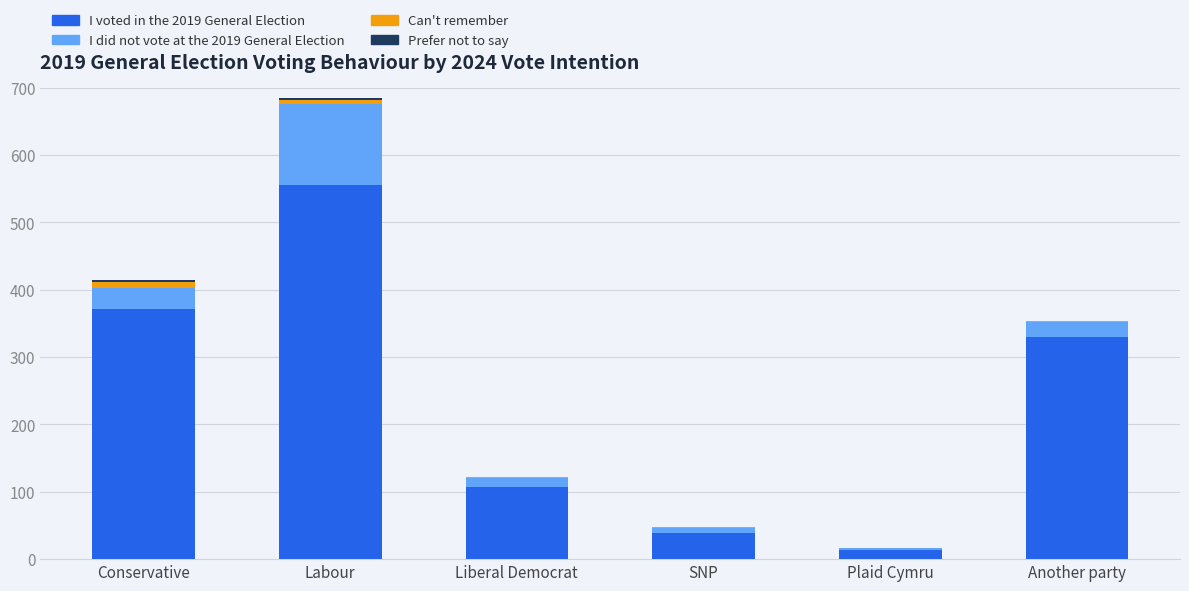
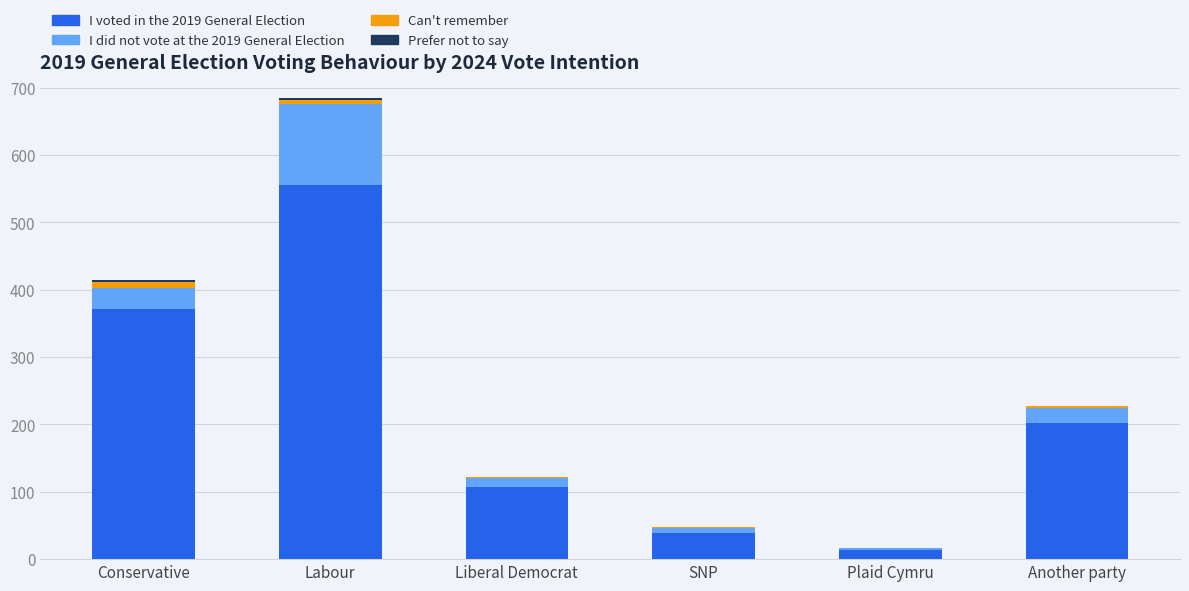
I voted in the 2019 General Election, Another party: 330 -> 200
